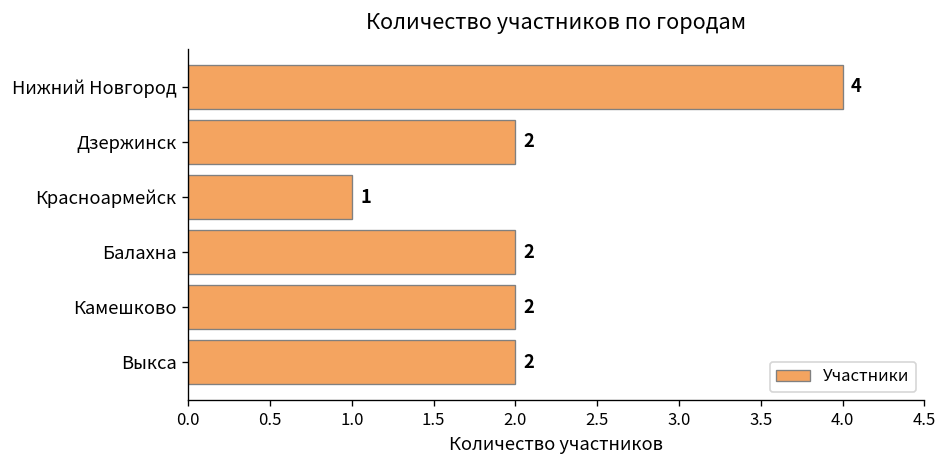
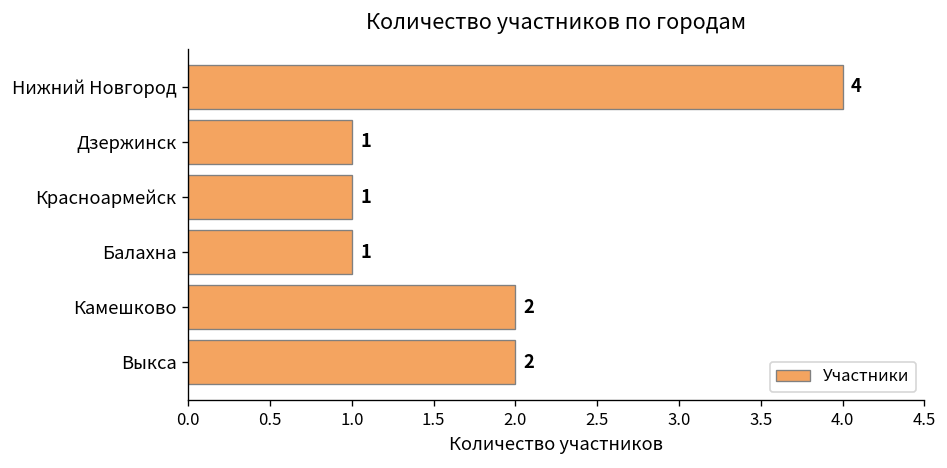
Дзержинск: 2 -> 1
Балахна: 2 -> 1
